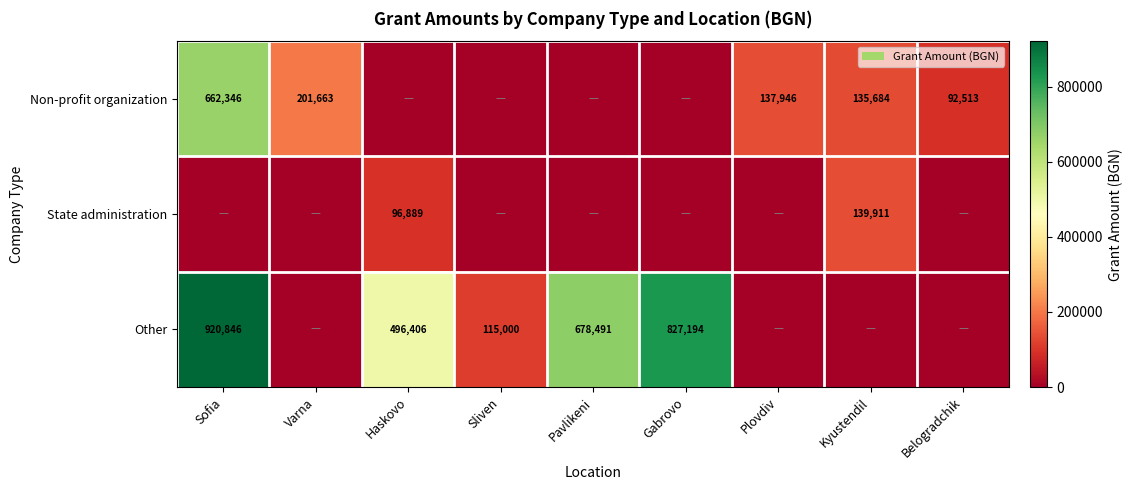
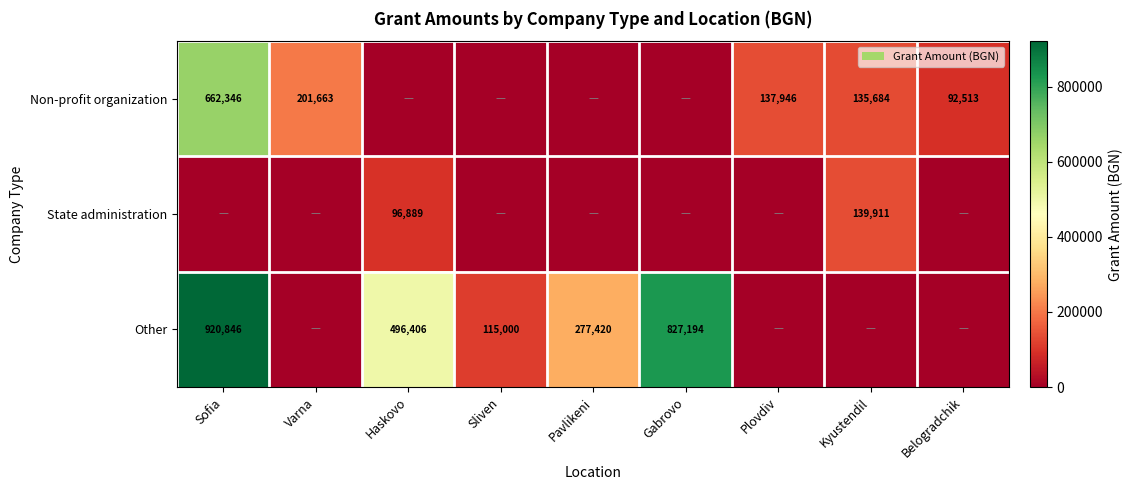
Other, Pavlikeni: 678,491 -> 277,420
